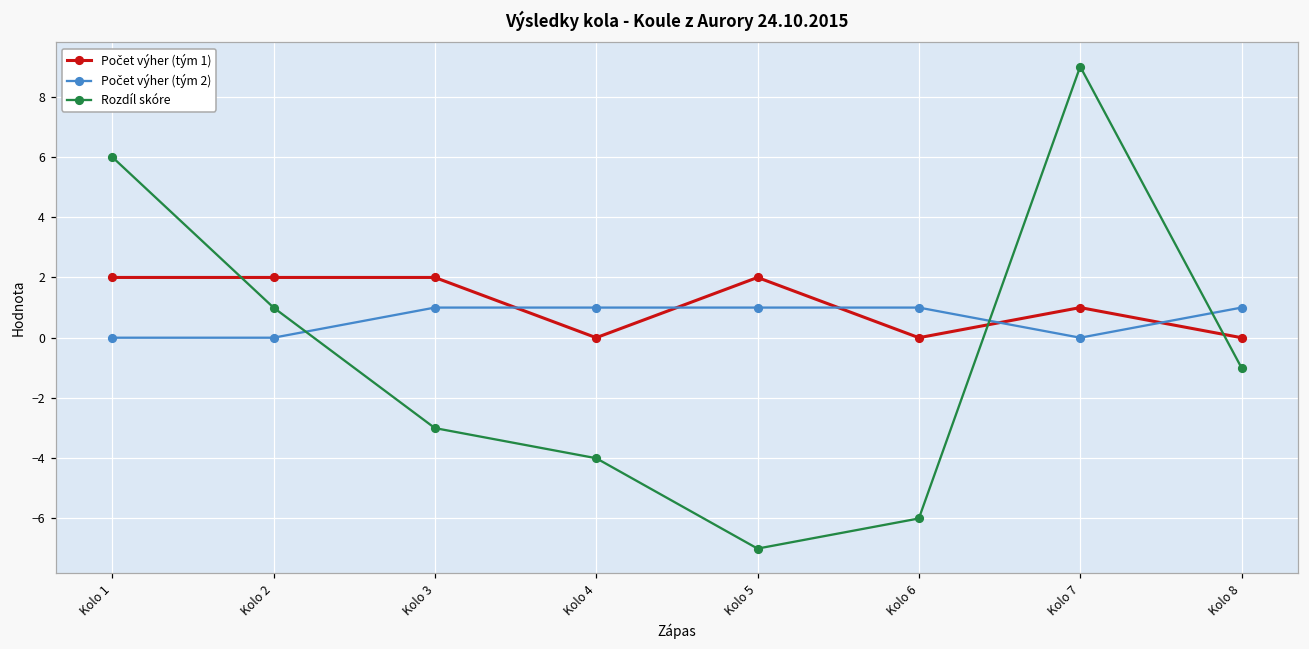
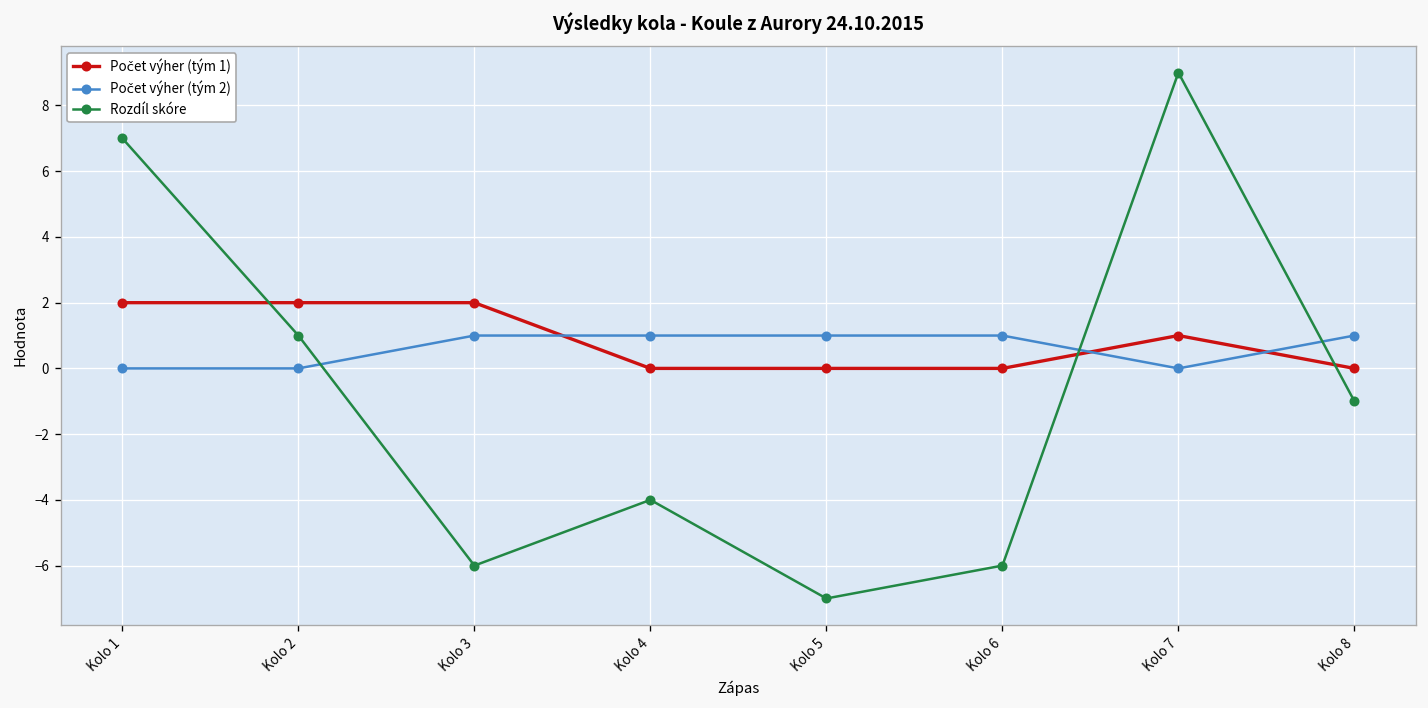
Rozdíl skóre, Kolo 1: 6 -> 7
Rozdíl skóre, Kolo 3: -3 -> -6
Počet výher (tým 1), Kolo 5: 2 -> 0
